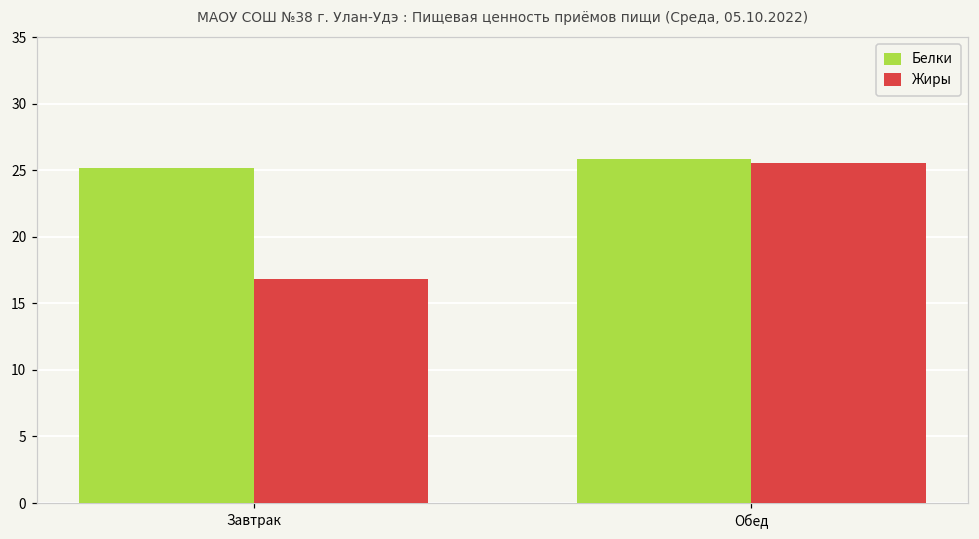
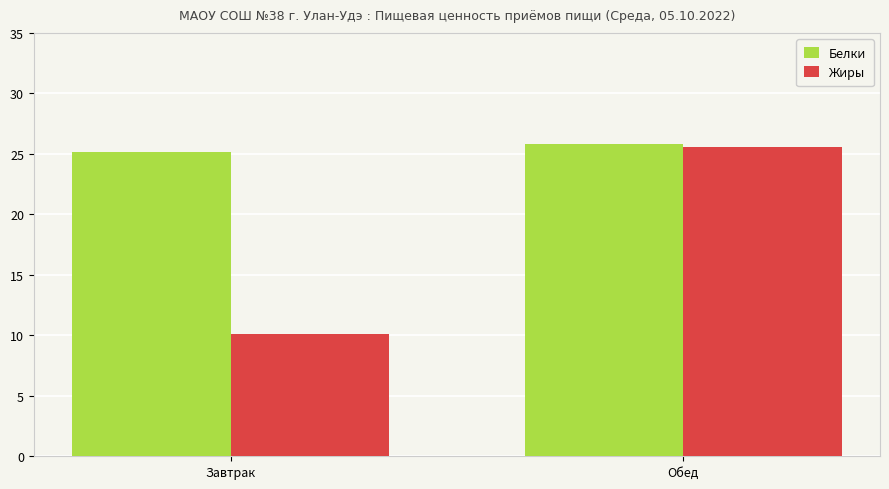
Жиры, Завтрак: 16.9 -> 10.1
